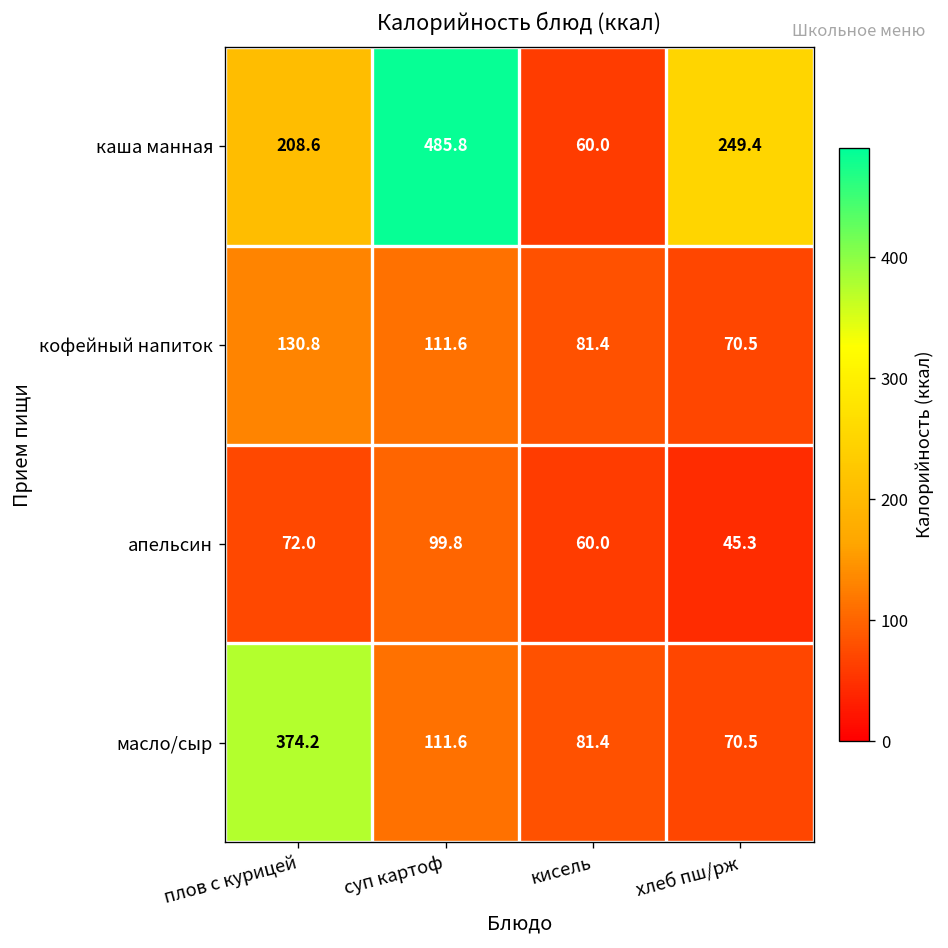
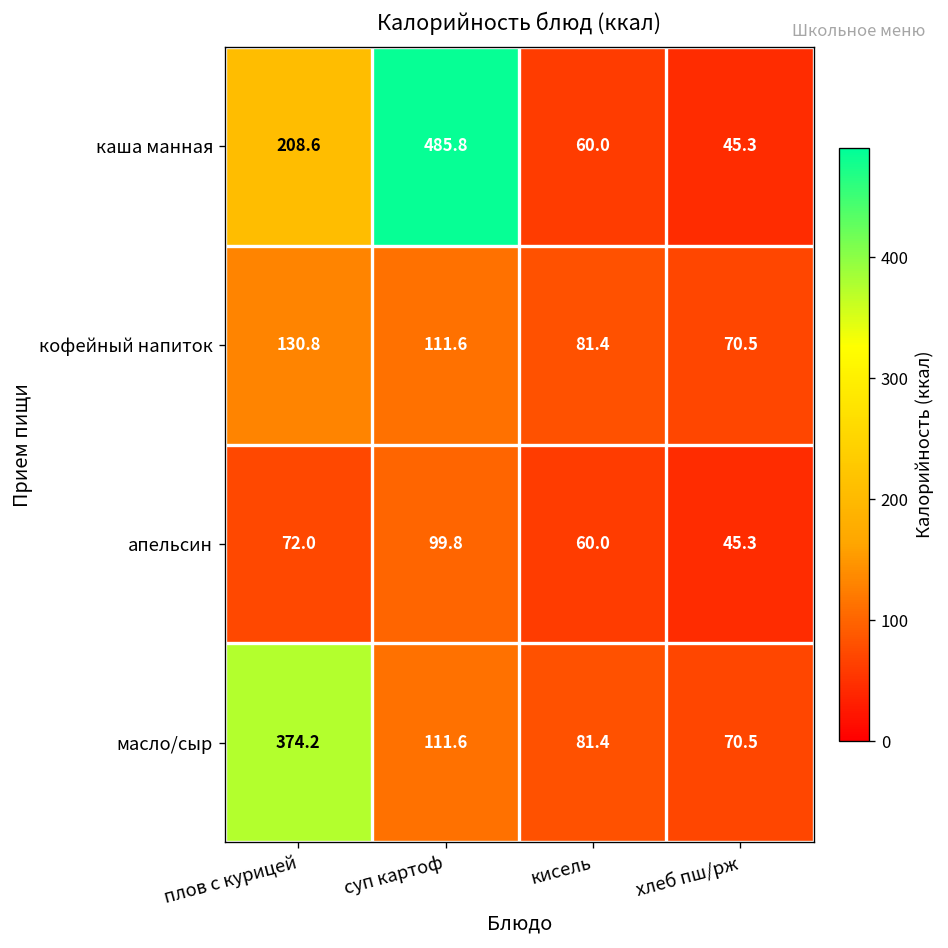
каша манная, хлеб пш/рж: 249.4 -> 45.3
